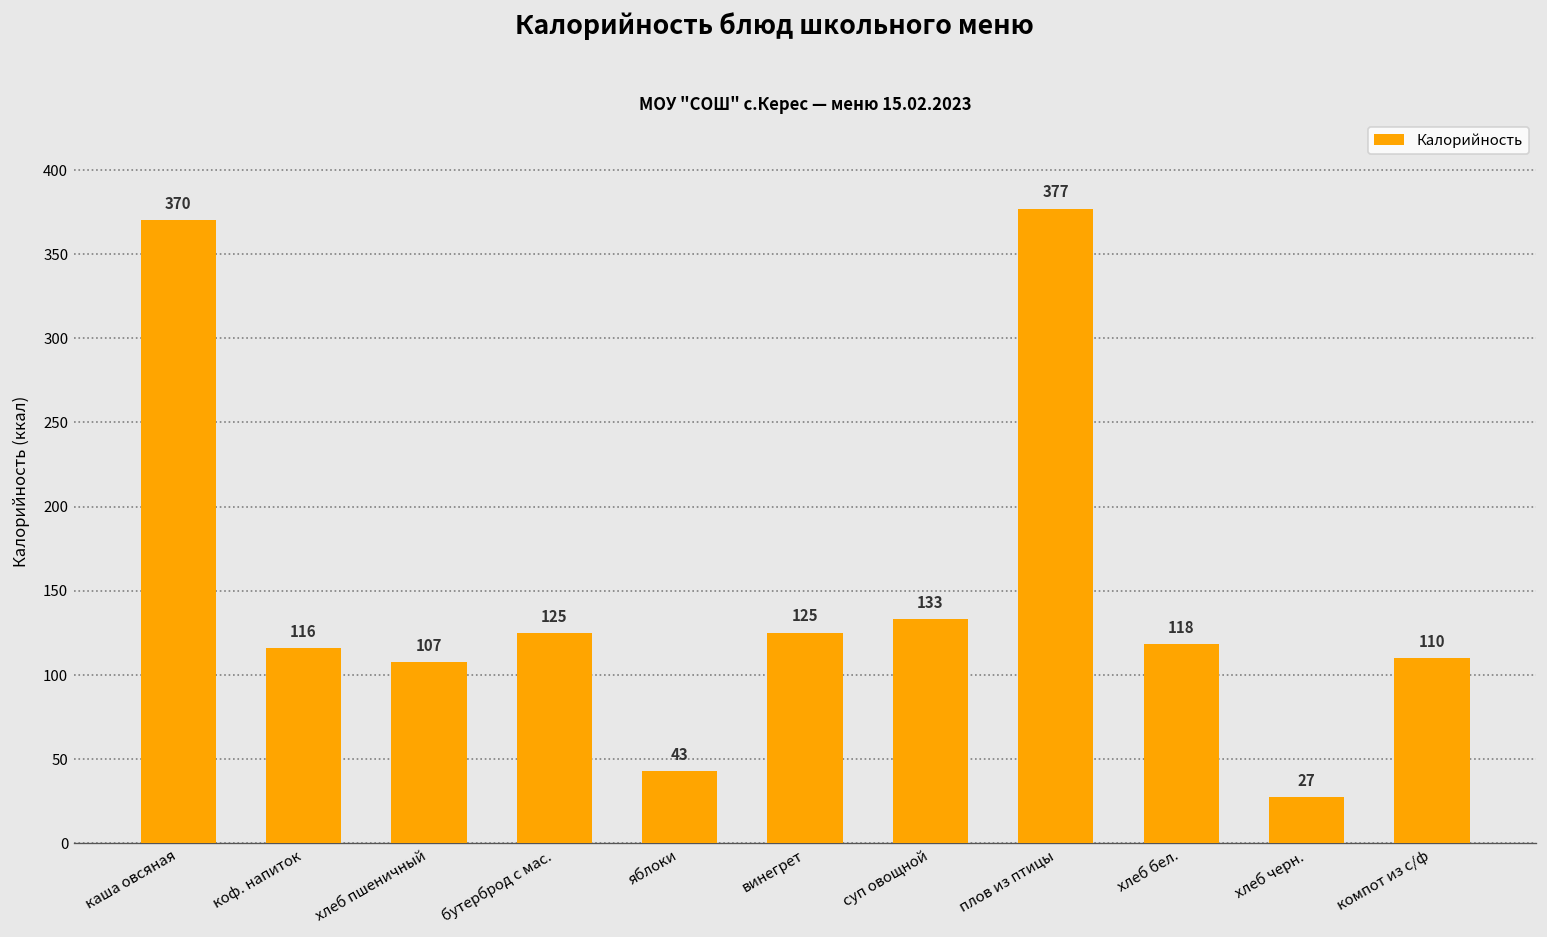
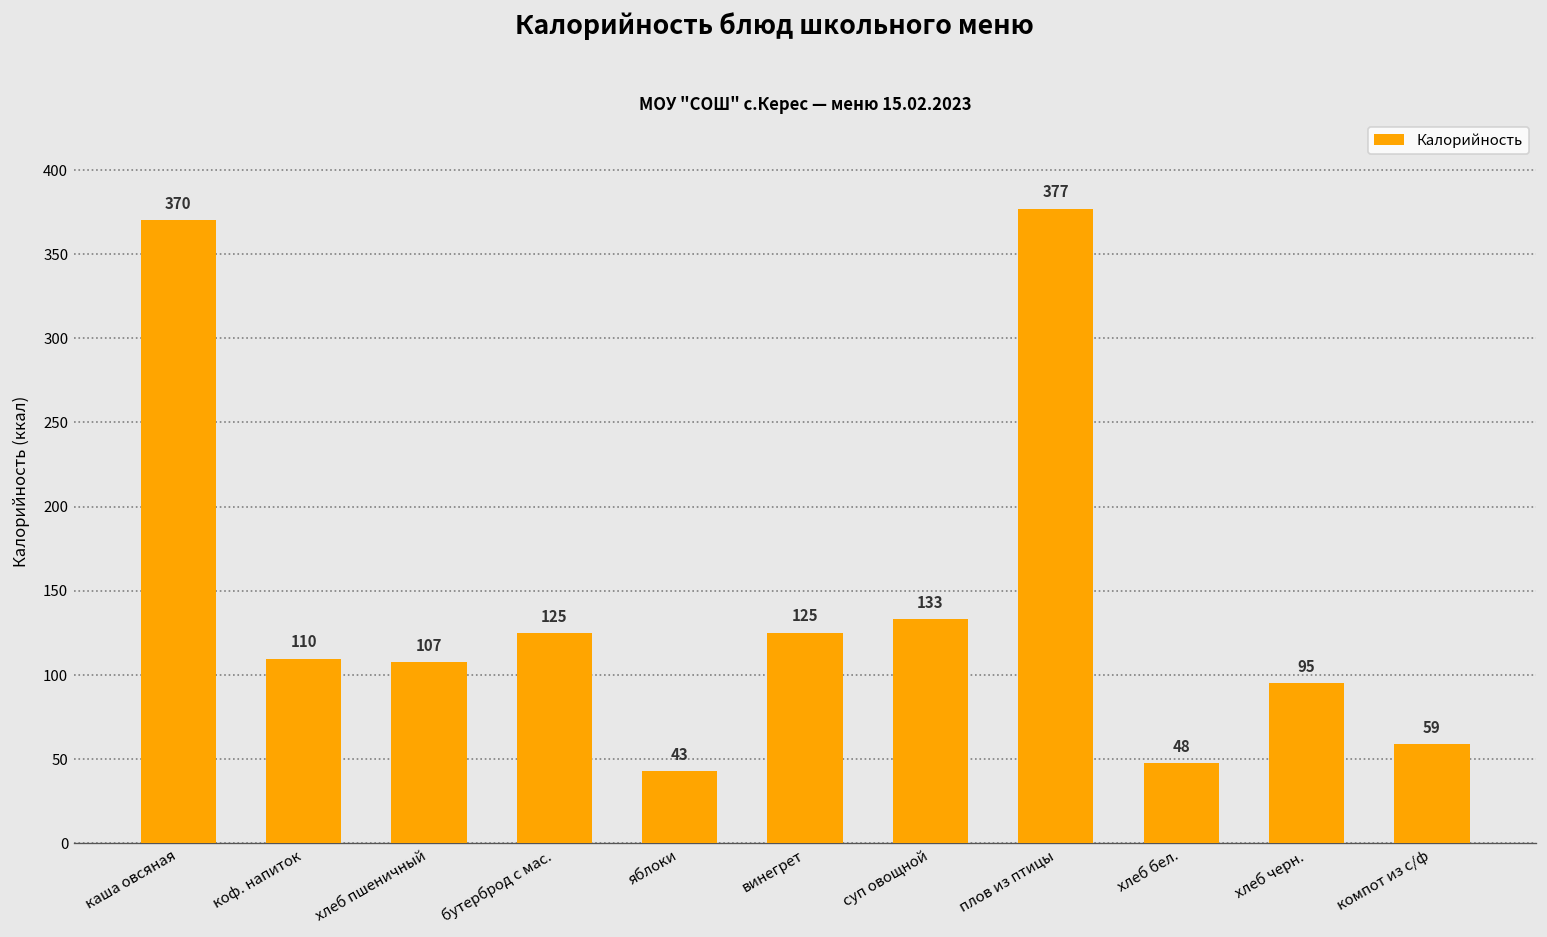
коф. напиток: 116 -> 110
хлеб бел.: 118 -> 48
хлеб черн.: 27 -> 95
компот из с/ф: 110 -> 59
